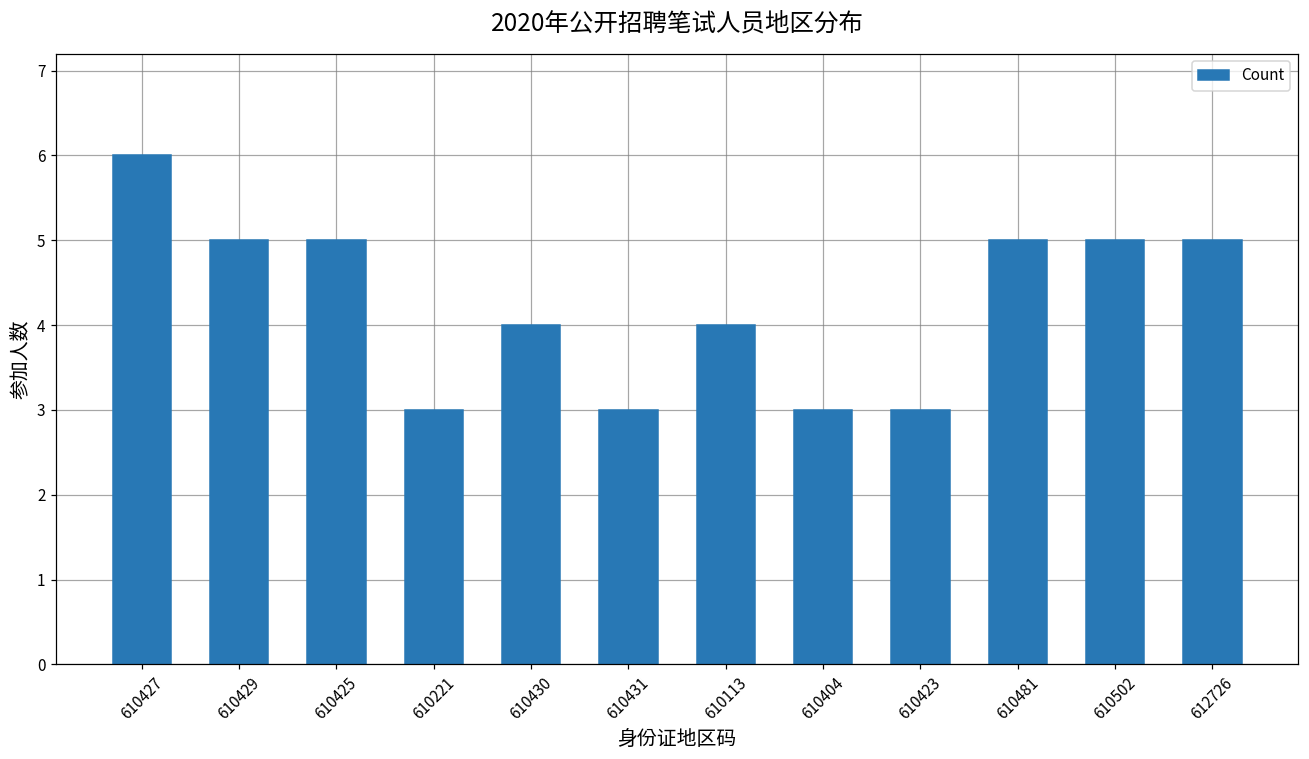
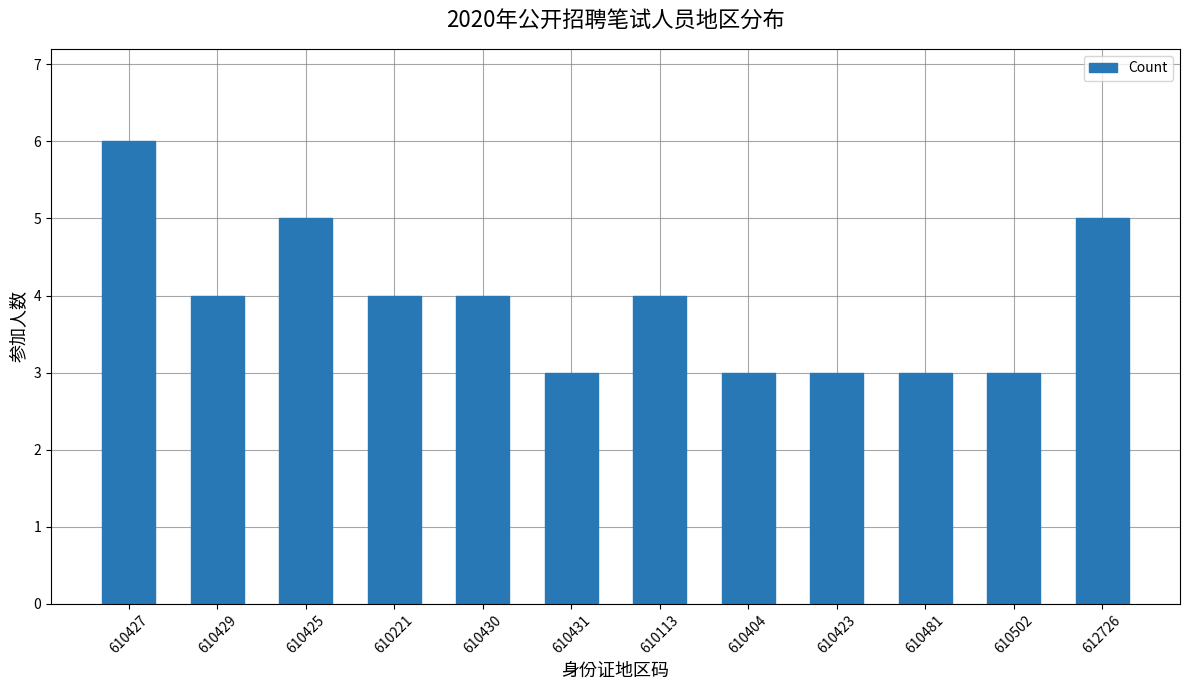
610429: 5 -> 4
610221: 3 -> 4
610481: 5 -> 3
610502: 5 -> 3
